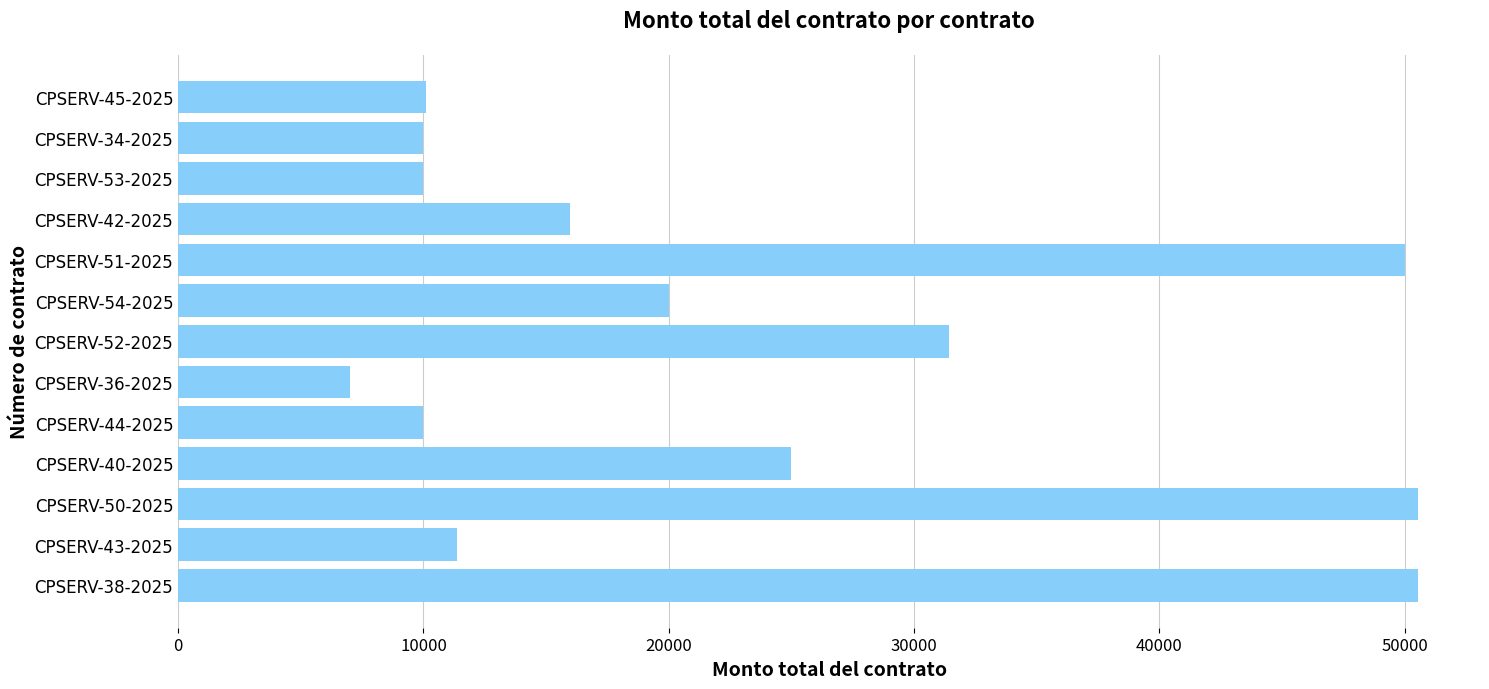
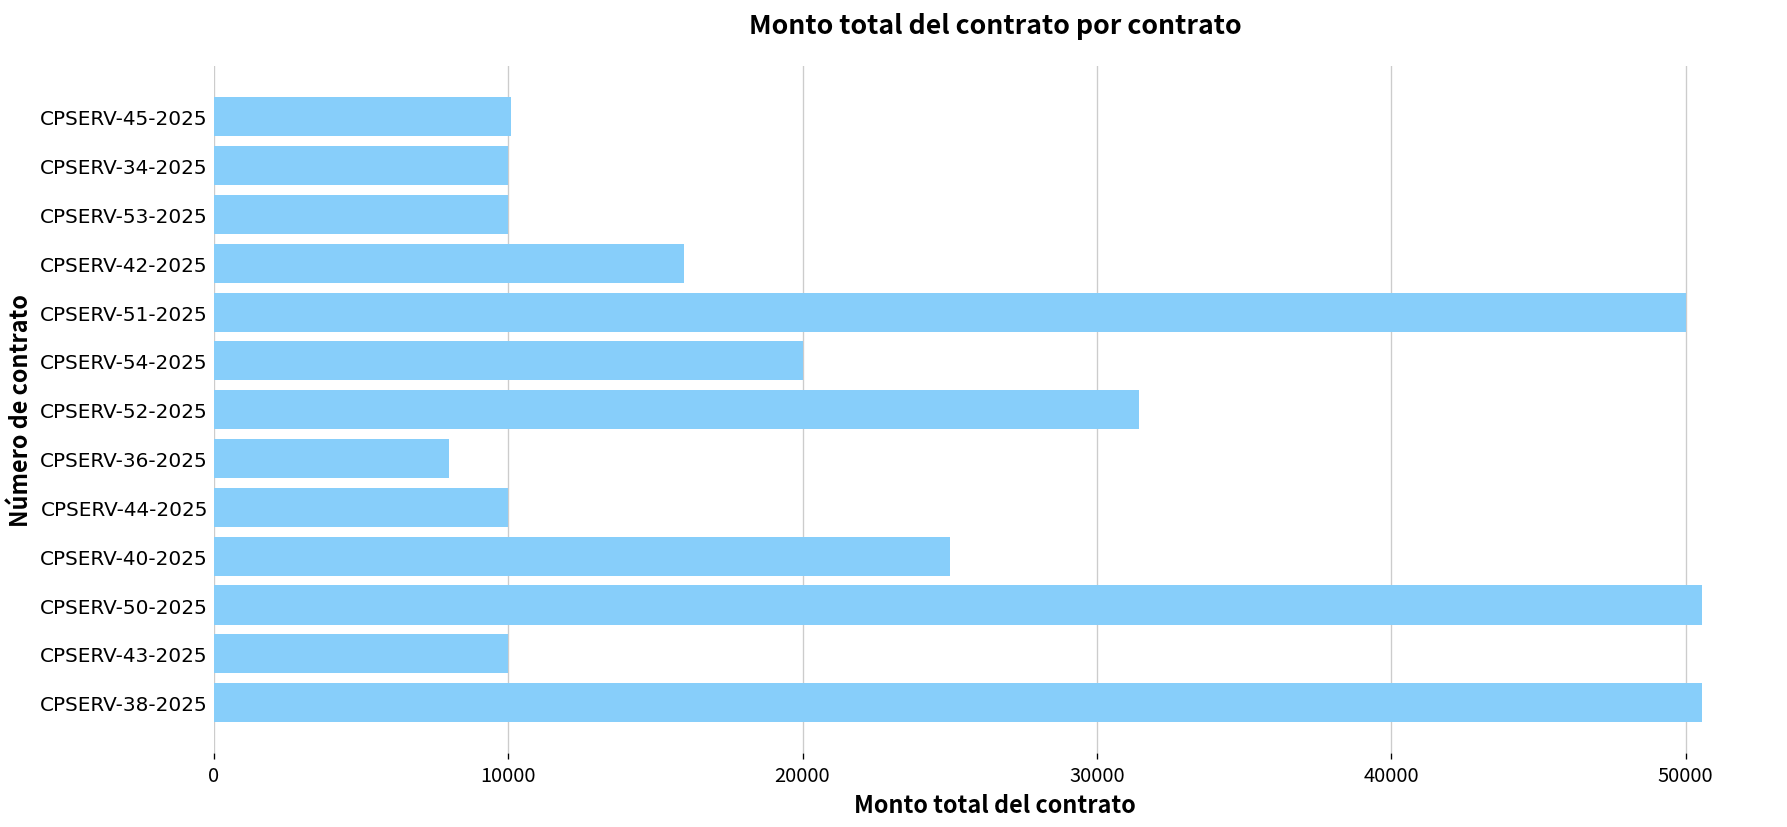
CPSERV-36-2025: 7000 -> 8000
CPSERV-43-2025: 11400 -> 10000
